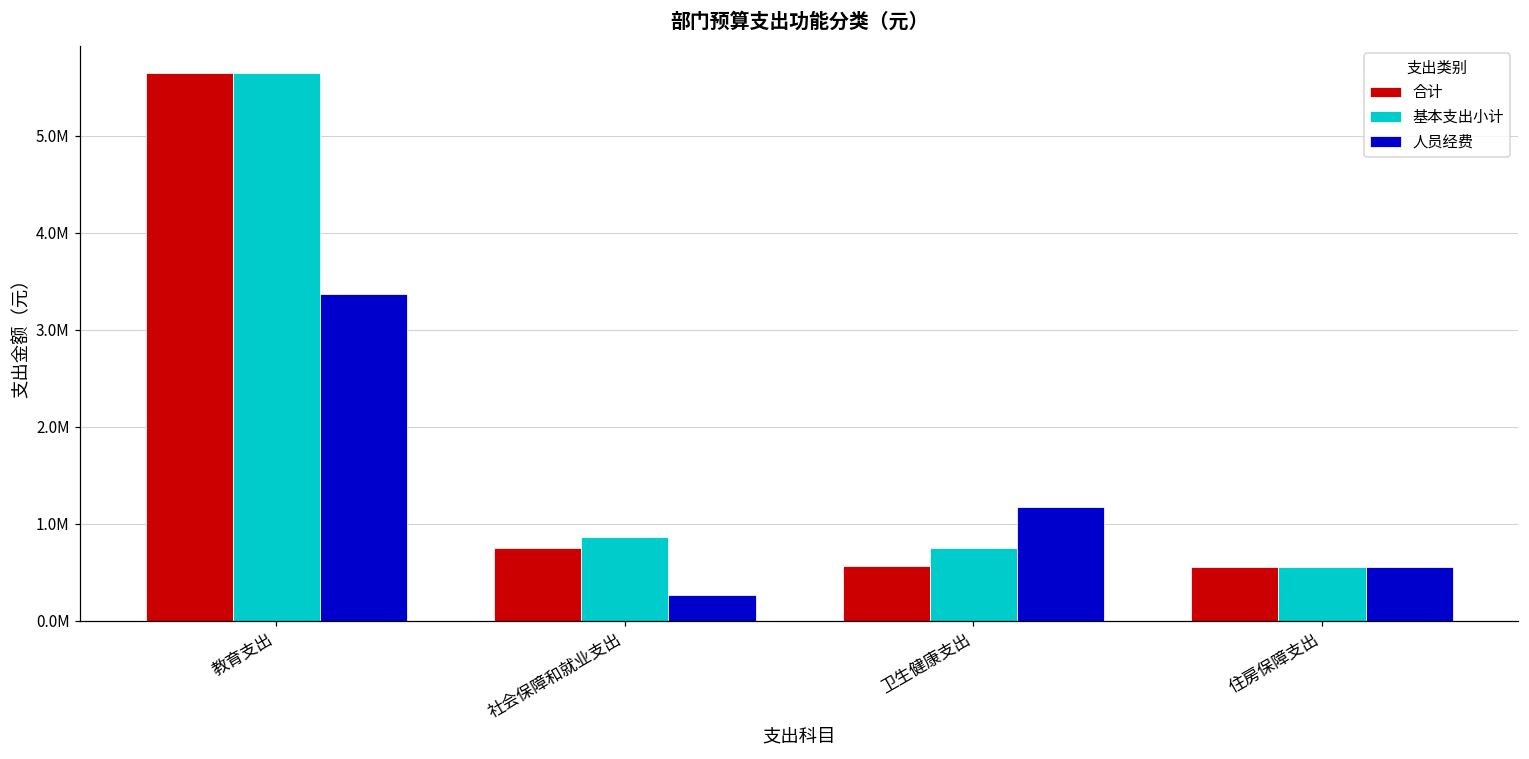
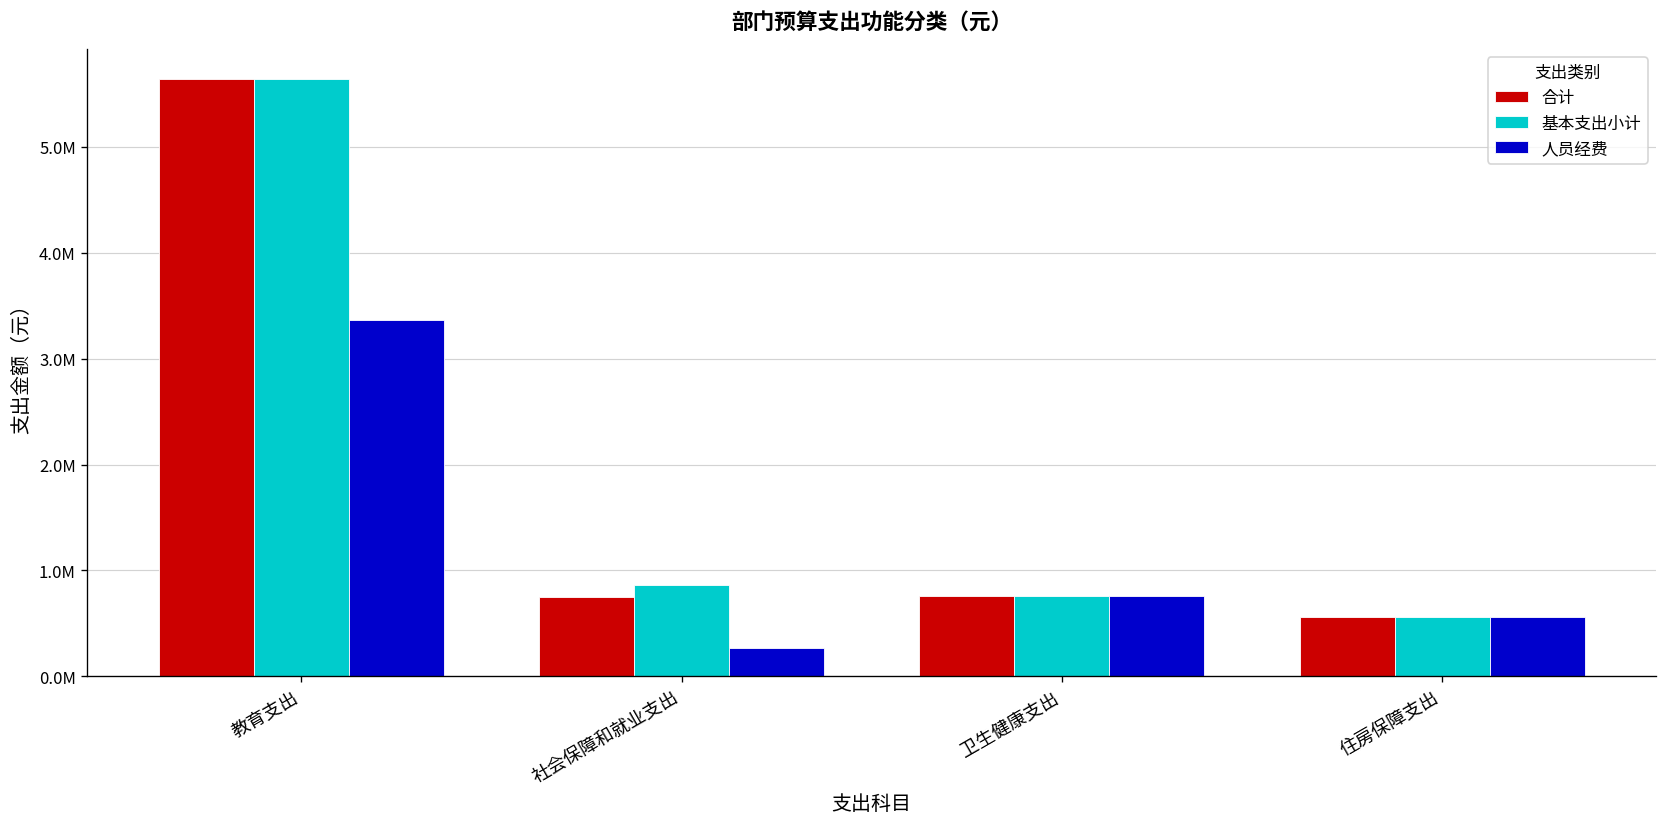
合计, 卫生健康支出: 600000 -> 800000
人员经费, 卫生健康支出: 1200000 -> 800000
